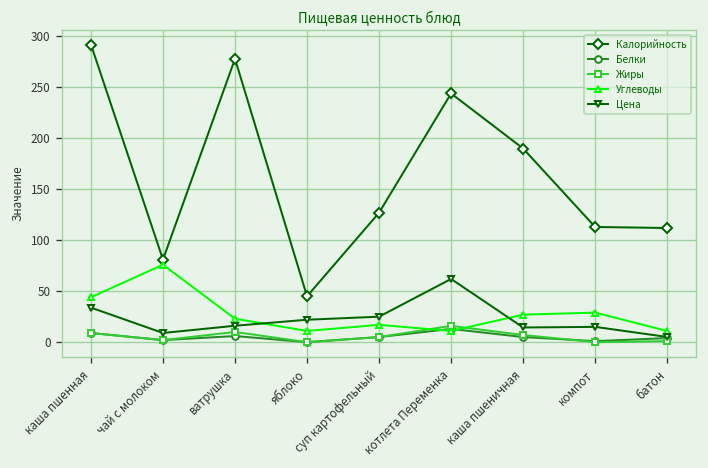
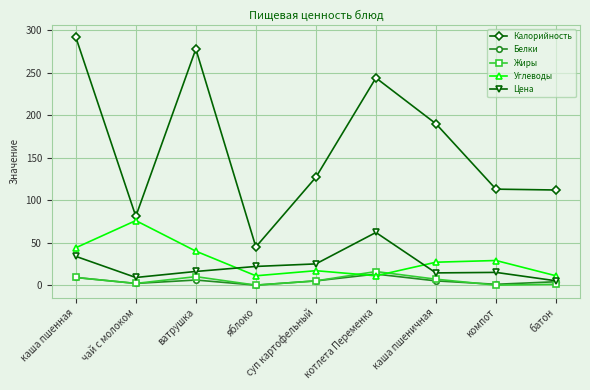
Углеводы, ватрушка: 20 -> 40
